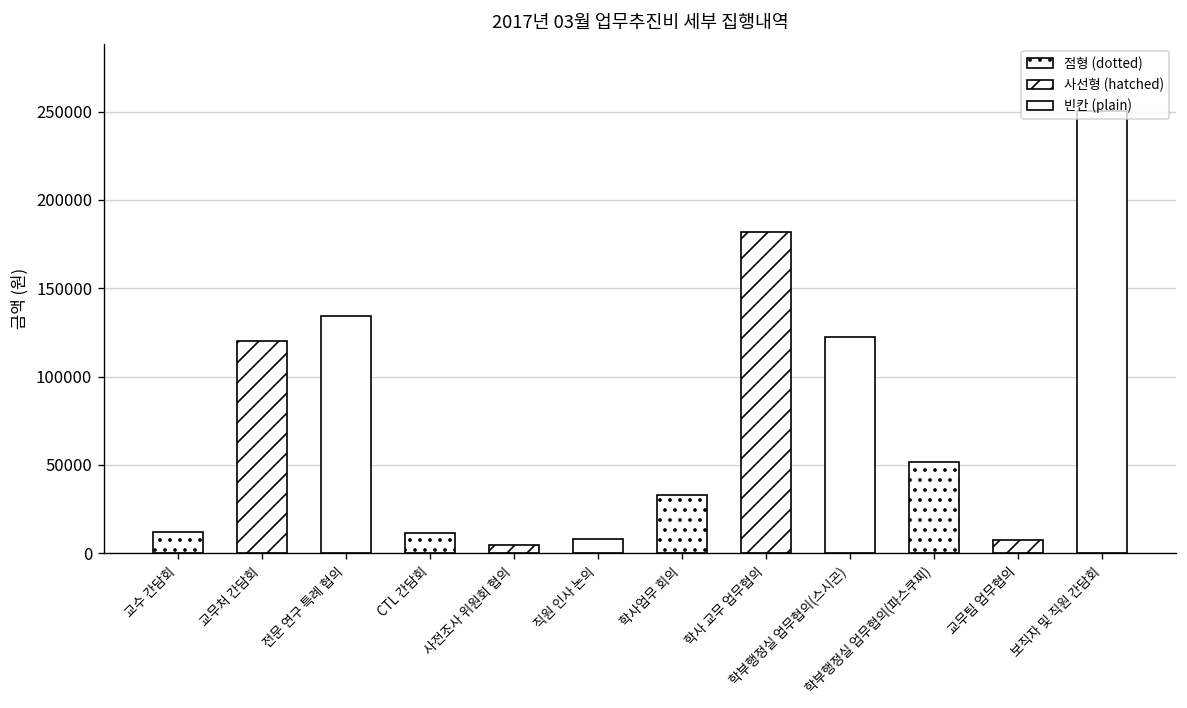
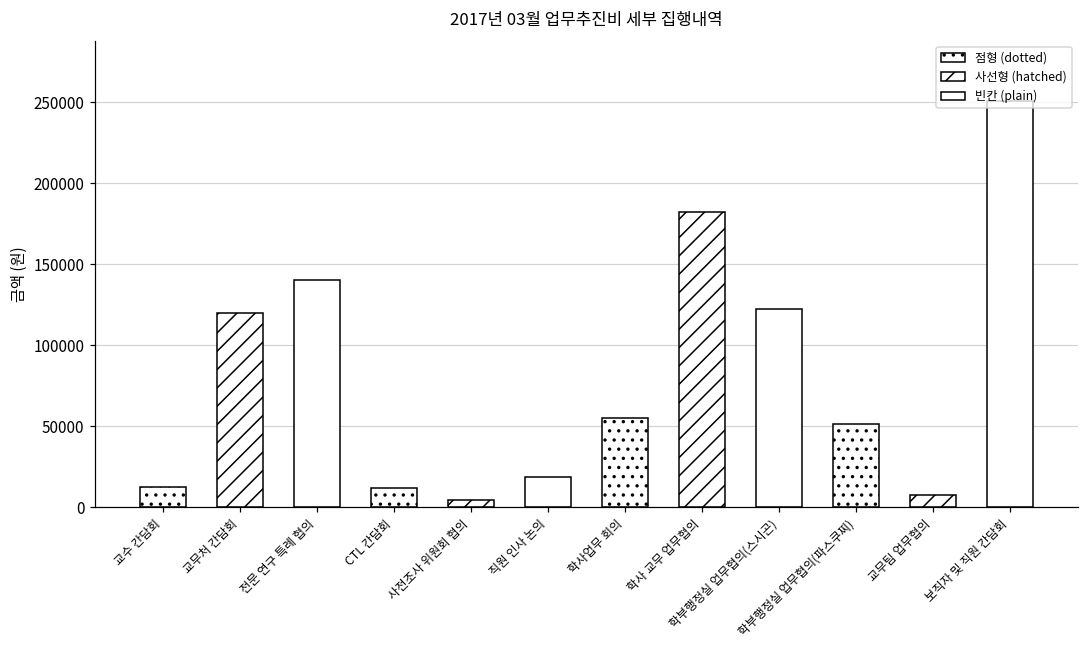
전문 연구 특례 협의: 135000 -> 140000
직원 인사 논의: 8000 -> 19000
학사업무 회의: 33000 -> 55000
